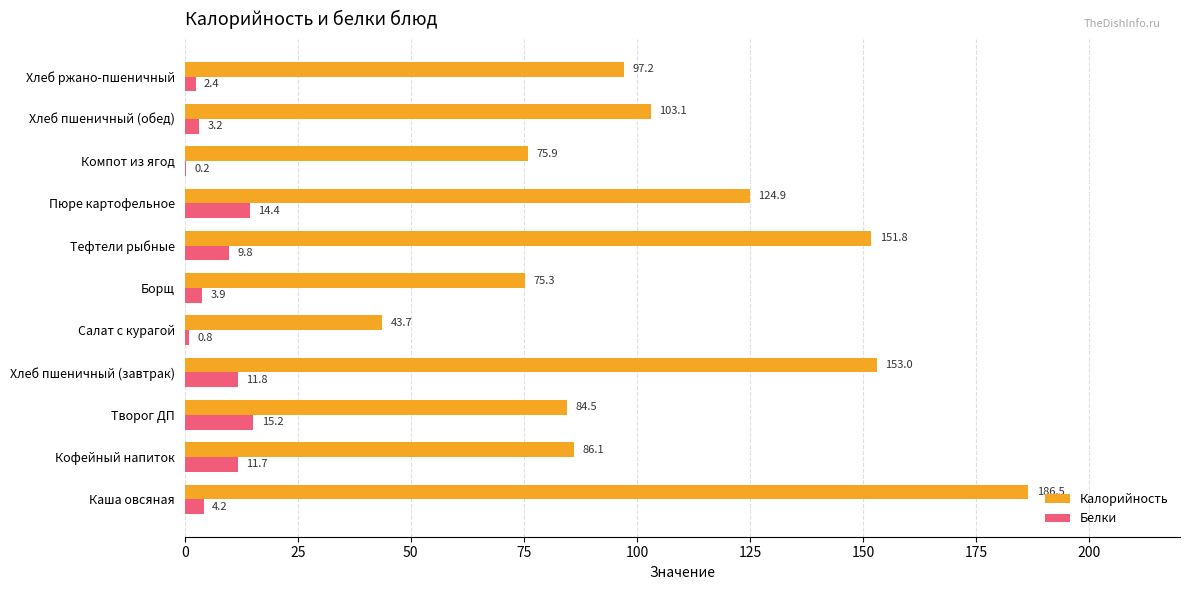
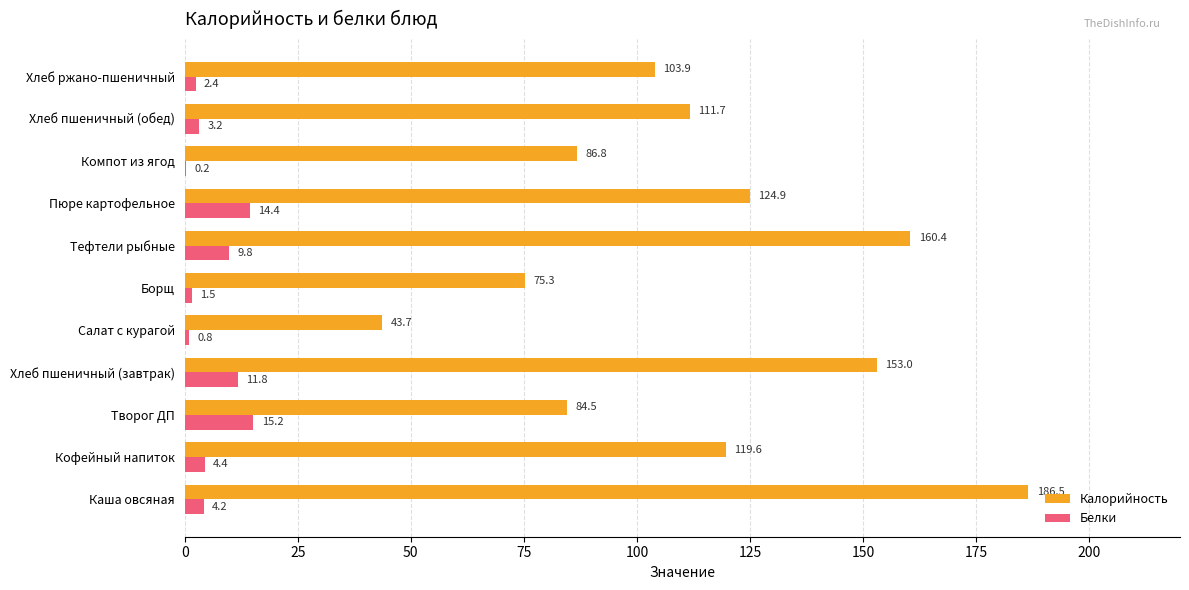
Калорийность, Хлеб ржано-пшеничный: 97.2 -> 103.9
Калорийность, Хлеб пшеничный (обед): 103.1 -> 111.7
Калорийность, Компот из ягод: 75.9 -> 86.8
Калорийность, Тефтели рыбные: 151.8 -> 160.4
Белки, Борщ: 3.9 -> 1.5
Калорийность, Кофейный напиток: 86.1 -> 119.6
Белки, Кофейный напиток: 11.7 -> 4.4
